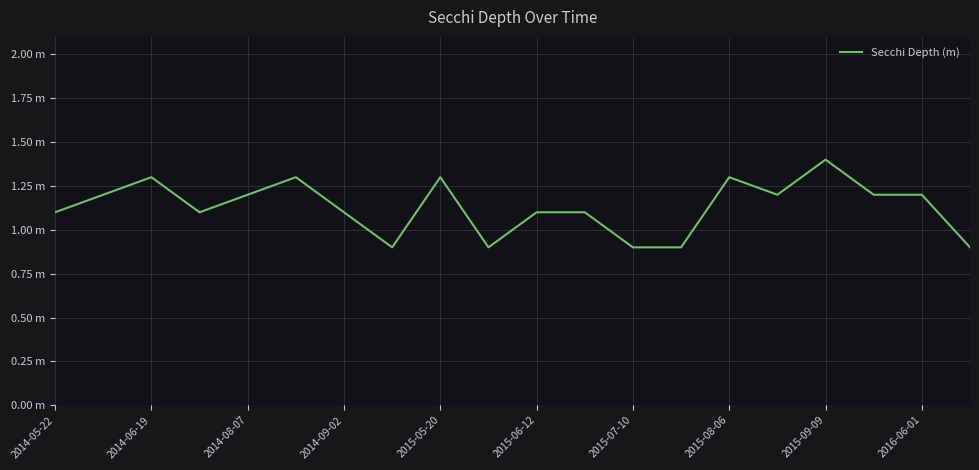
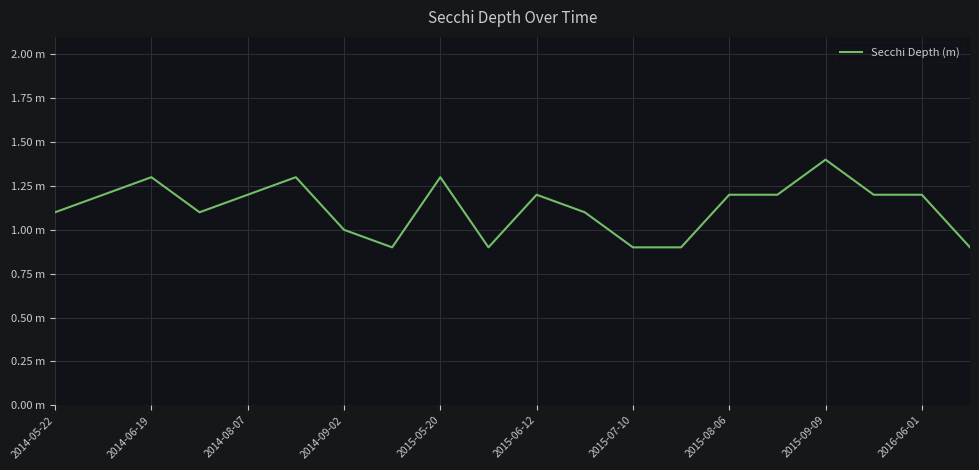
2014-09-02: 1.1 m -> 1.0 m
2015-06-12: 1.1 m -> 1.2 m
2015-08-06: 1.3 m -> 1.2 m
